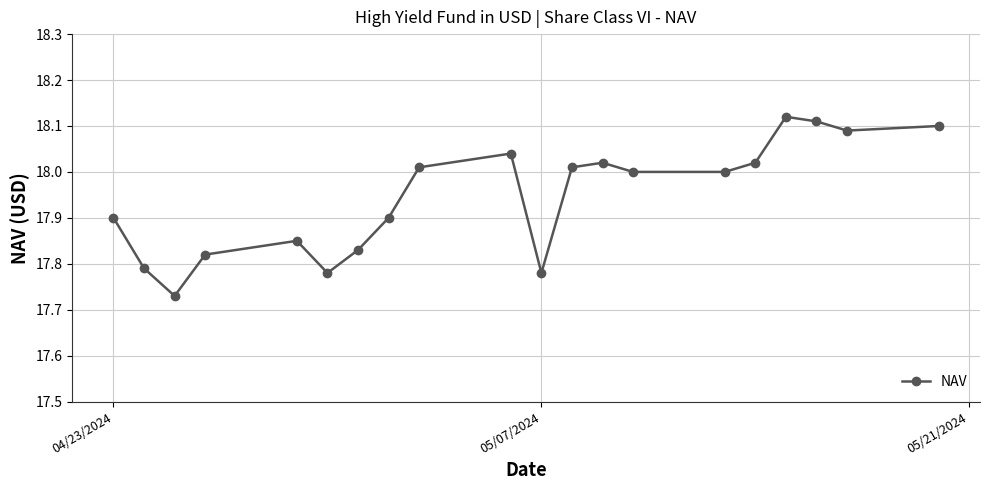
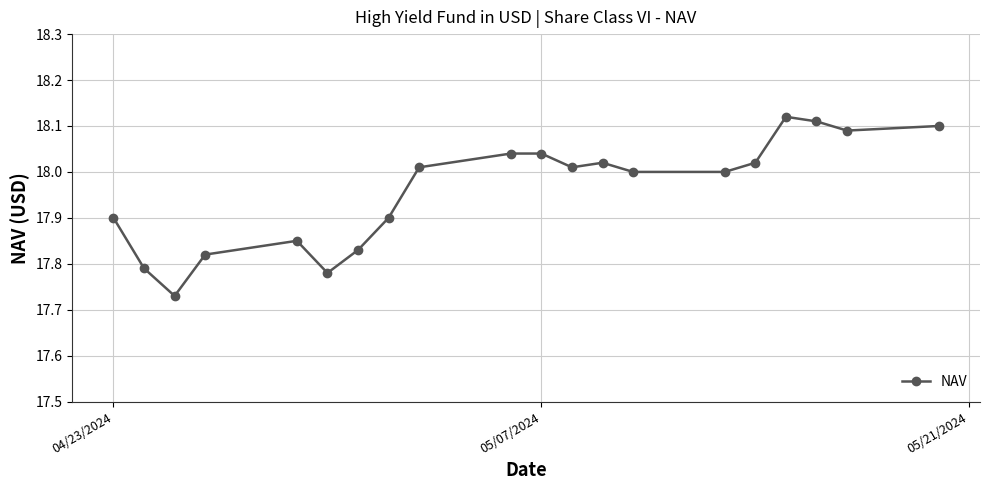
05/07/2024: 17.78 -> 18.04
